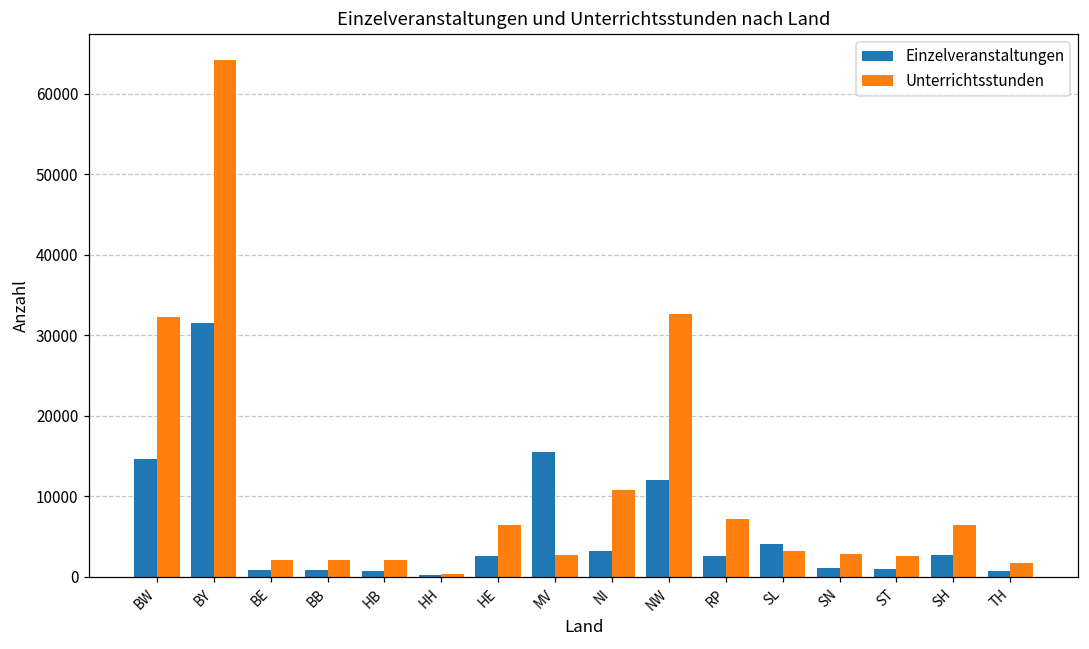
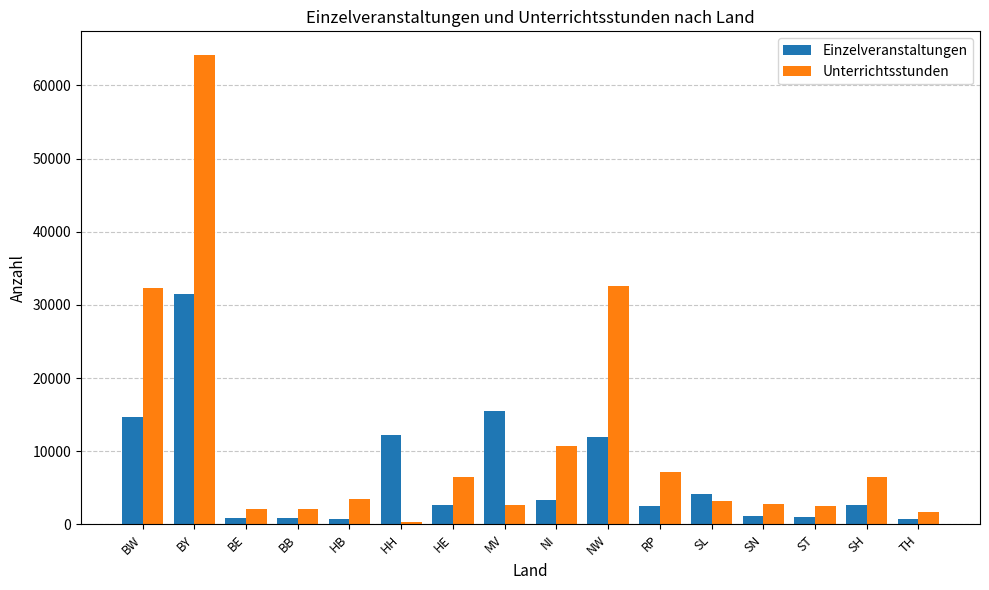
Unterrichtsstunden, HB: 2000 -> 3000
Einzelveranstaltungen, HH: 0 -> 12000
